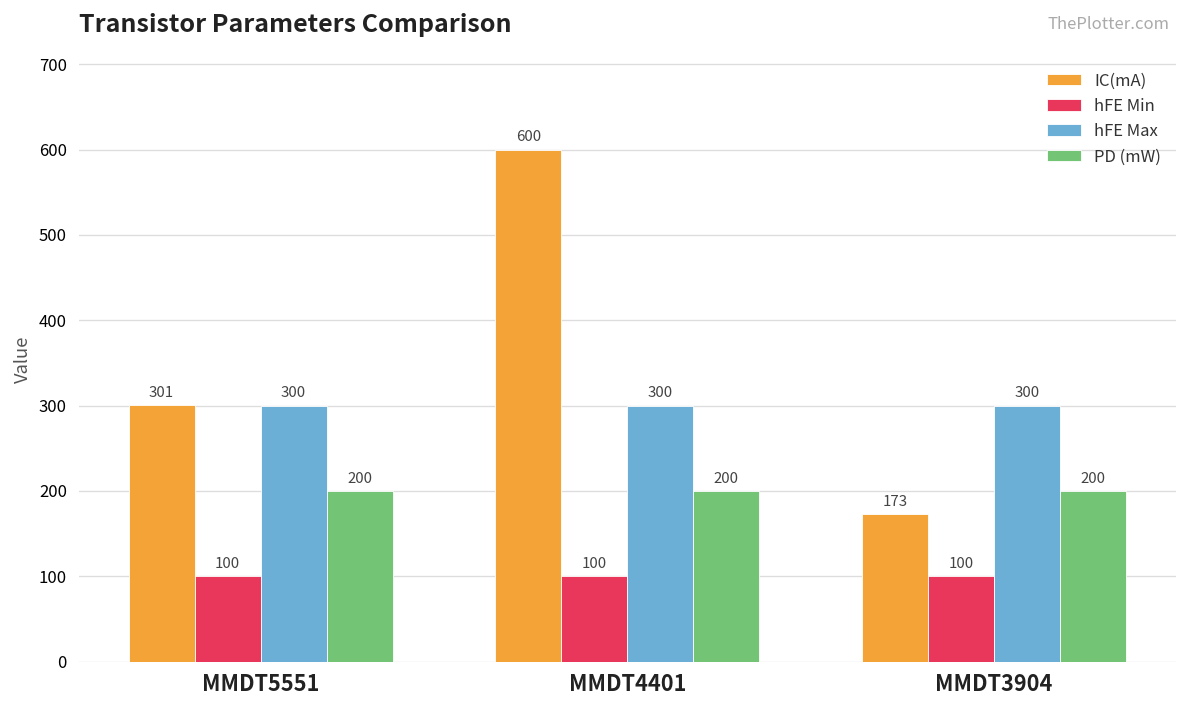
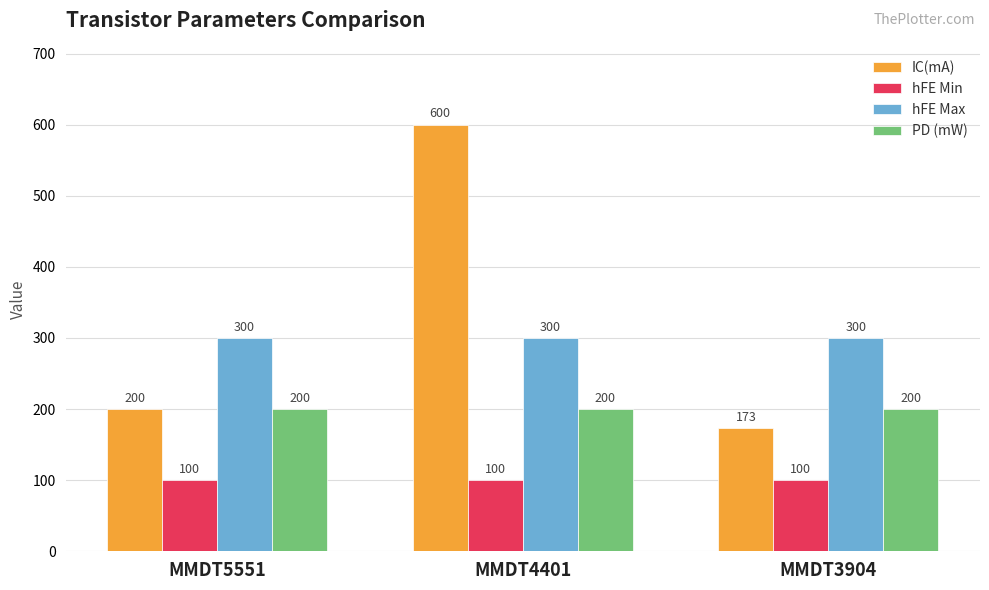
IC(mA), MMDT5551: 301 -> 200
